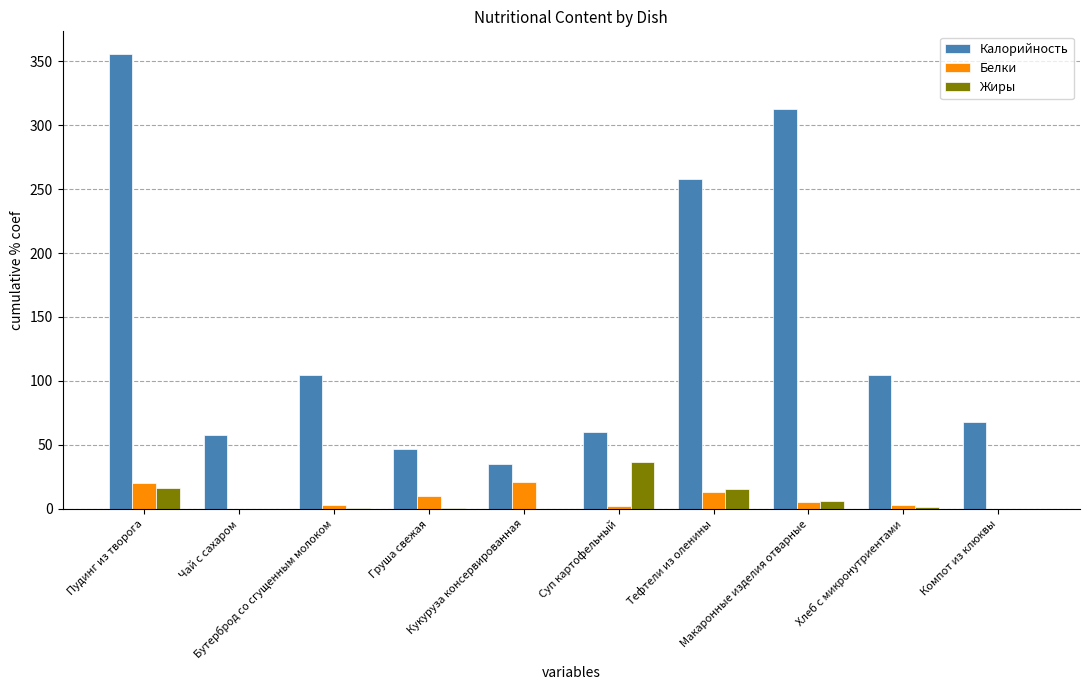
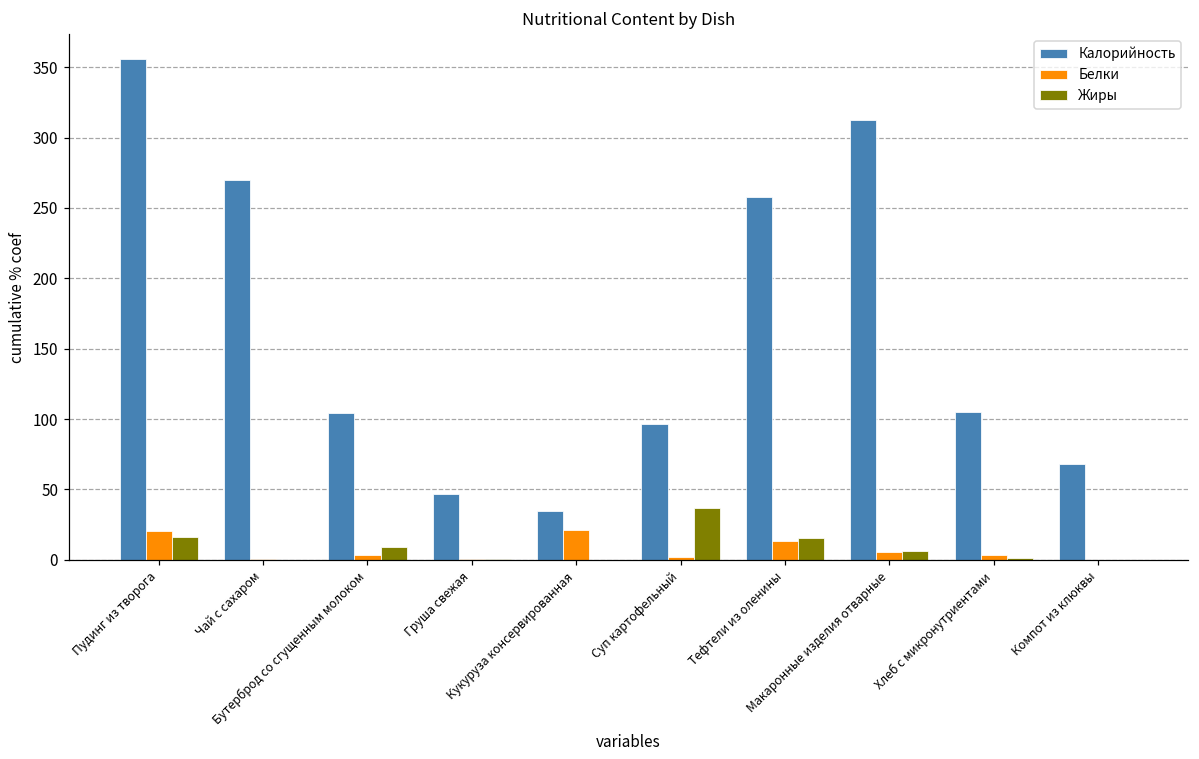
Калорийность, Чай с сахаром: 58 -> 270
Жиры, Бутерброд со сгущенным молоком: 1 -> 9
Белки, Груша свежая: 10 -> 0
Калорийность, Суп картофельный: 60 -> 97
